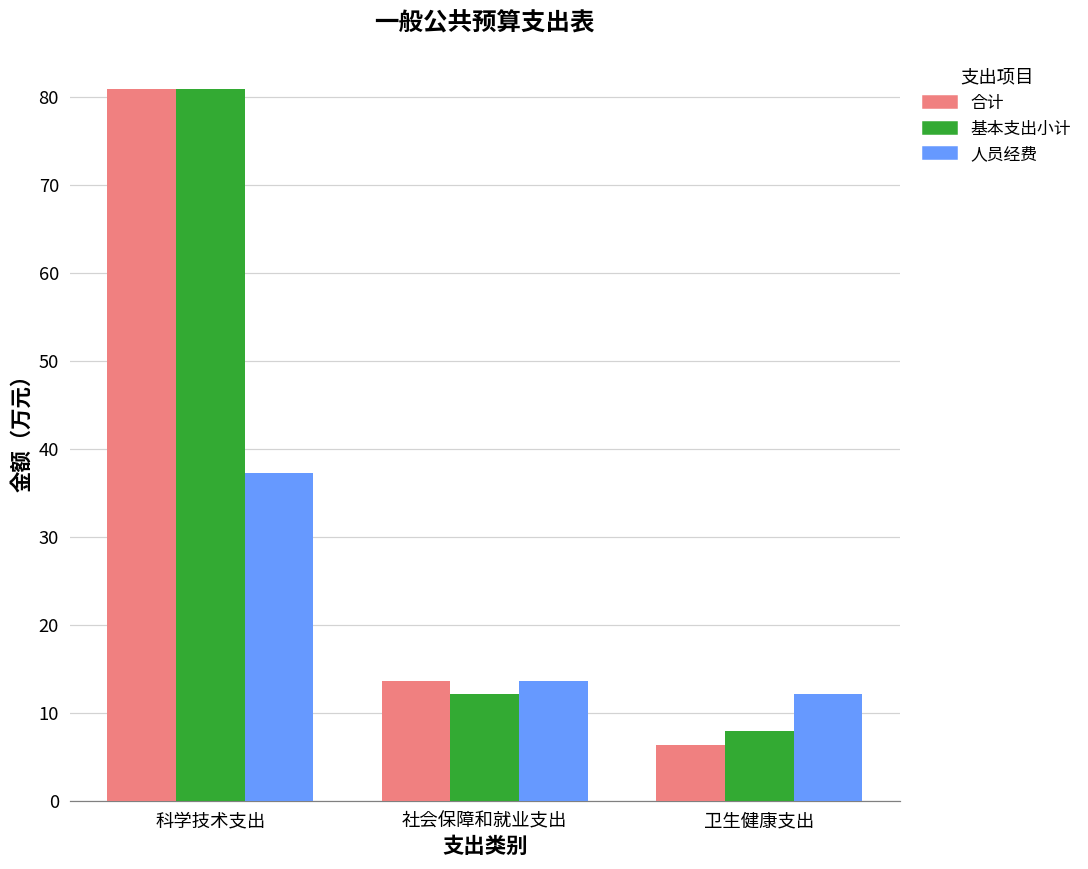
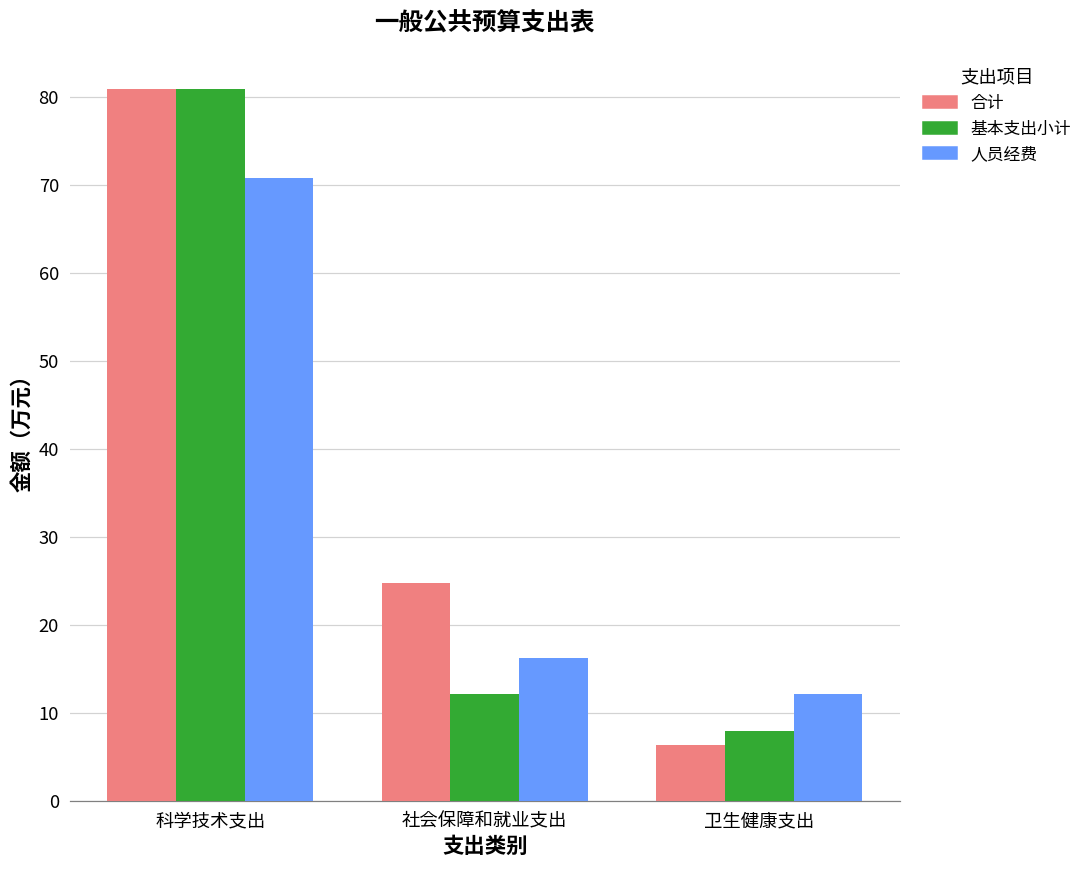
人员经费, 科学技术支出: 37 -> 71
合计, 社会保障和就业支出: 14 -> 25
人员经费, 社会保障和就业支出: 14 -> 16
